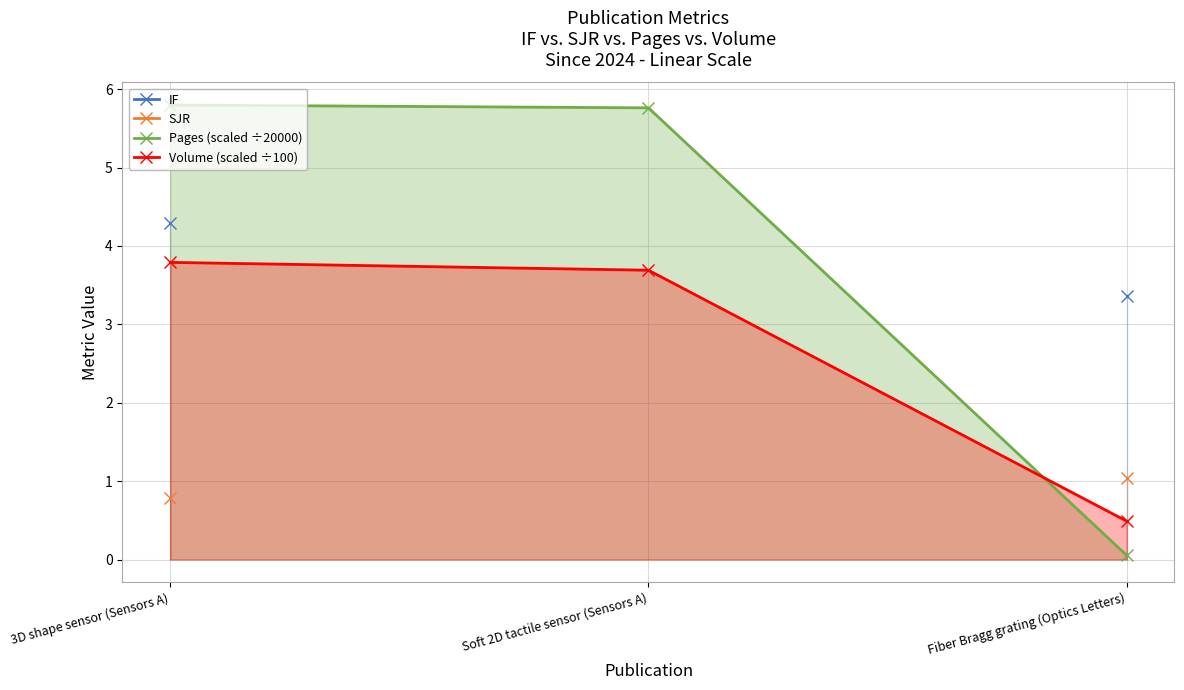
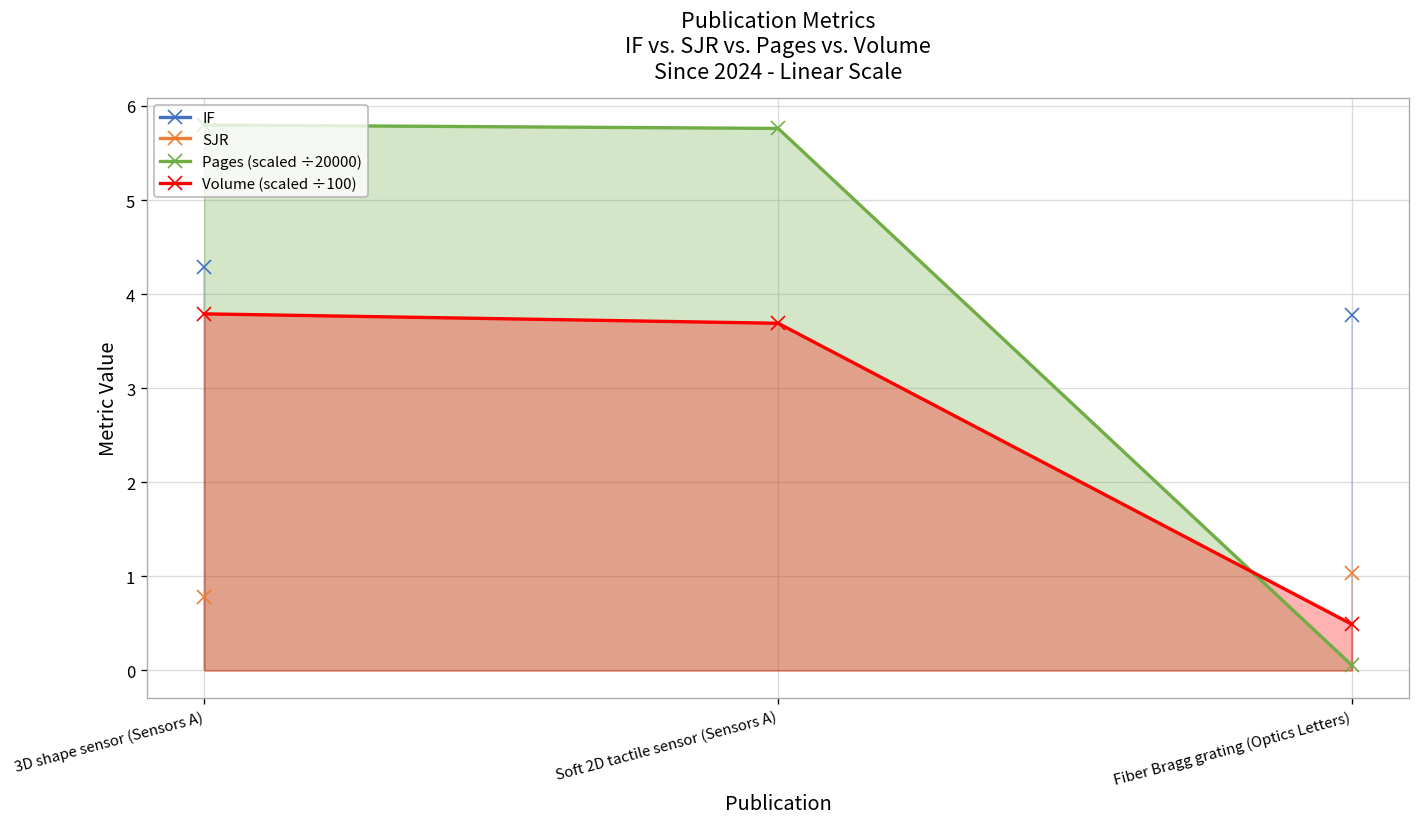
IF, Fiber Bragg grating (Optics Letters): 3.4 -> 3.8
